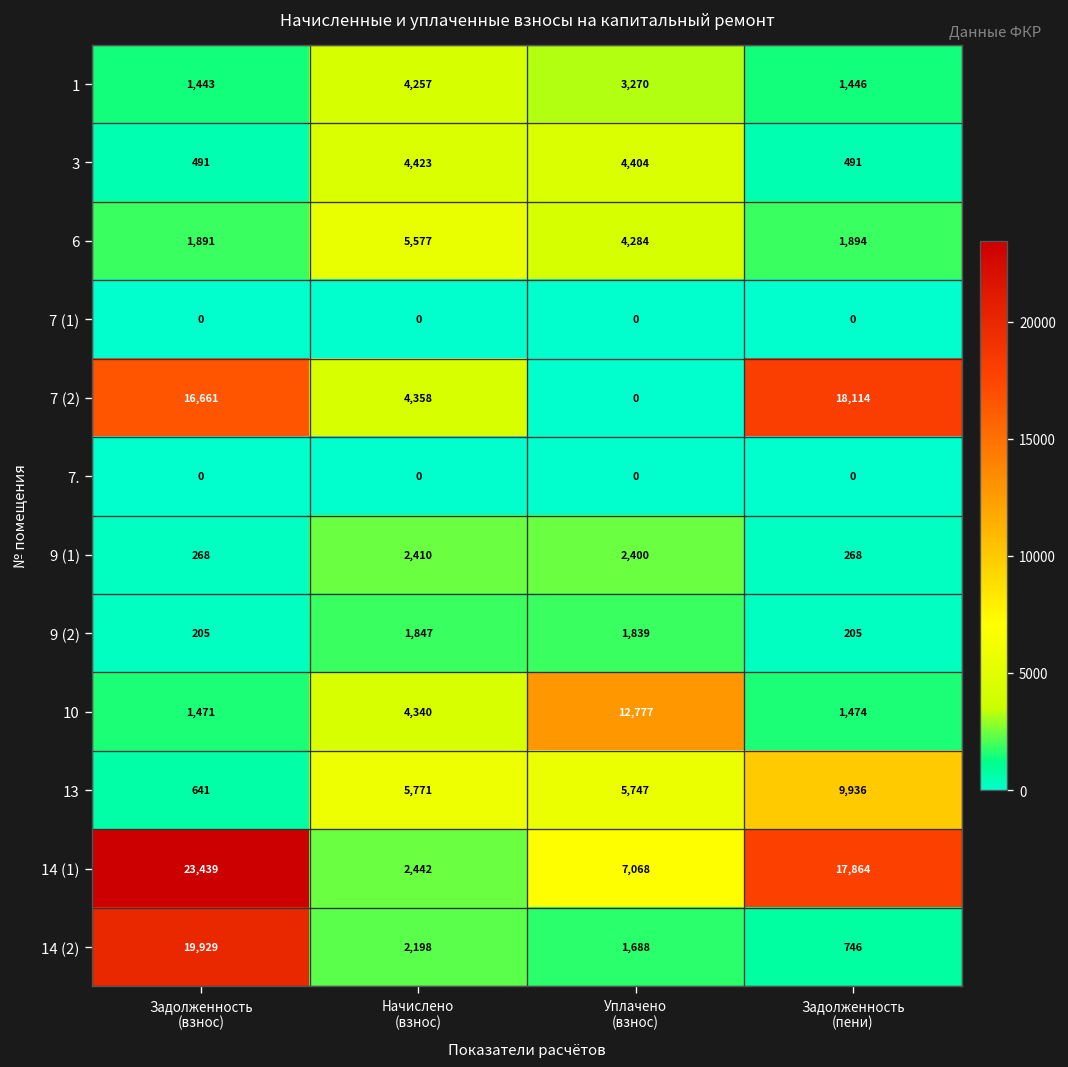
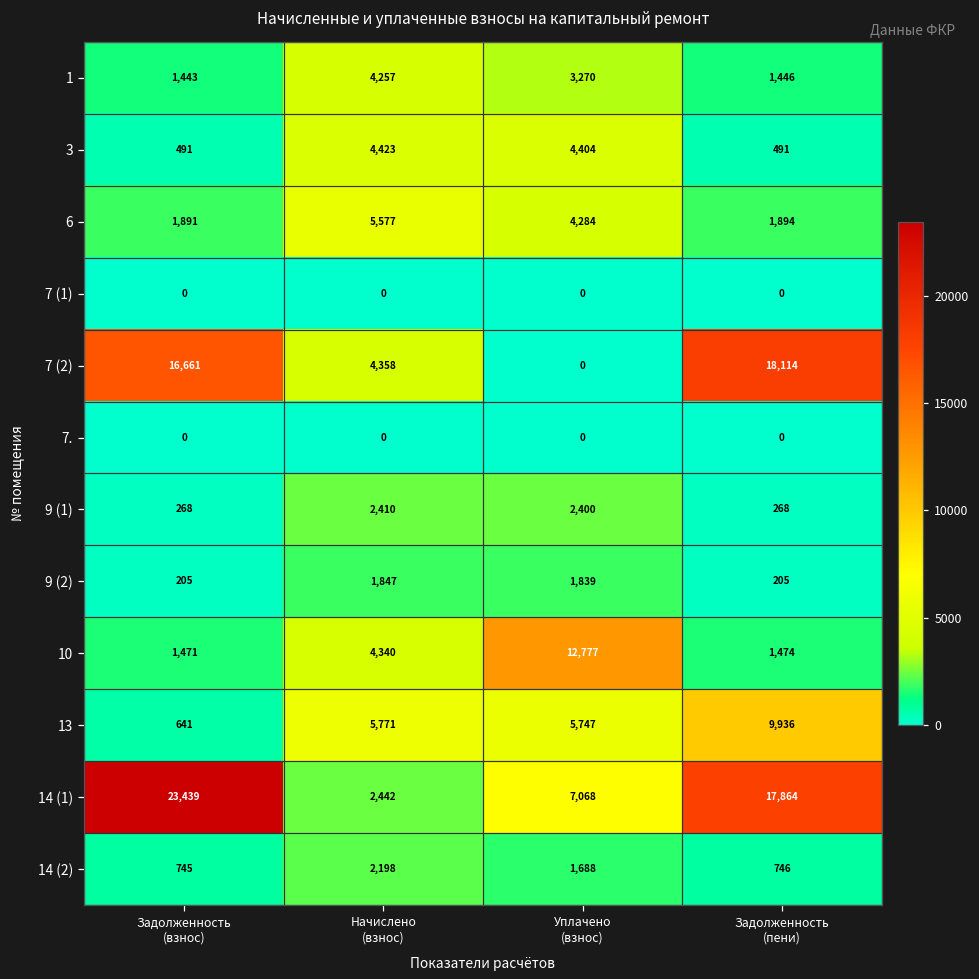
14 (2), Задолженность (взнос): 19,929 -> 745
